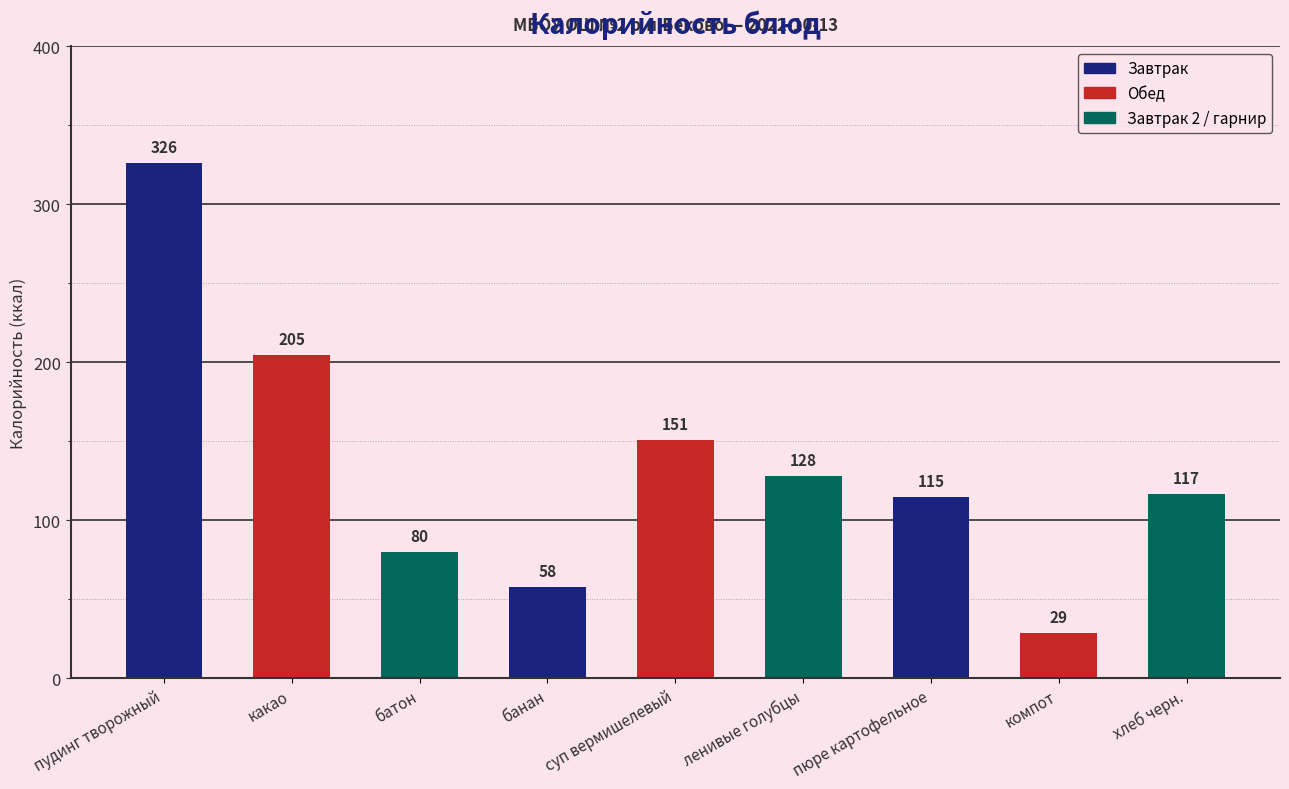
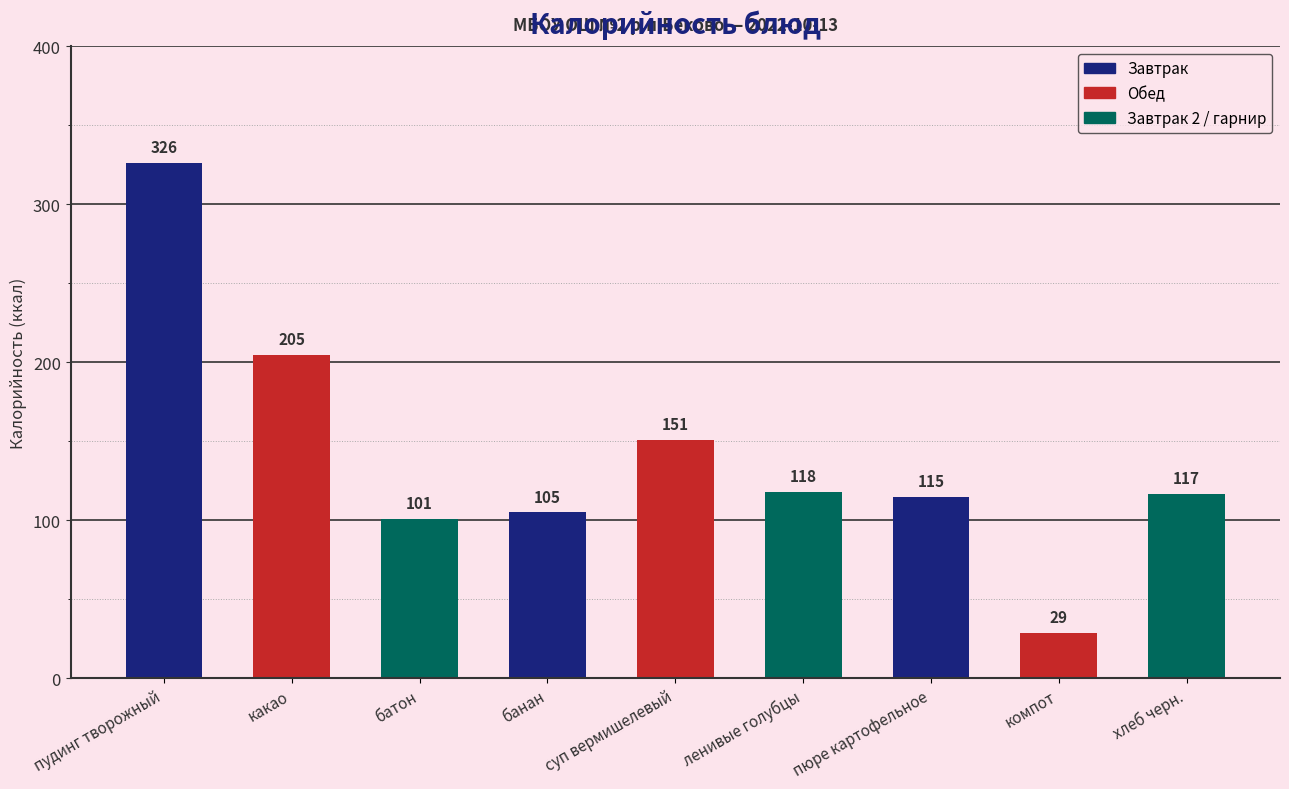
батон: 80 -> 101
банан: 58 -> 105
ленивые голубцы: 128 -> 118
